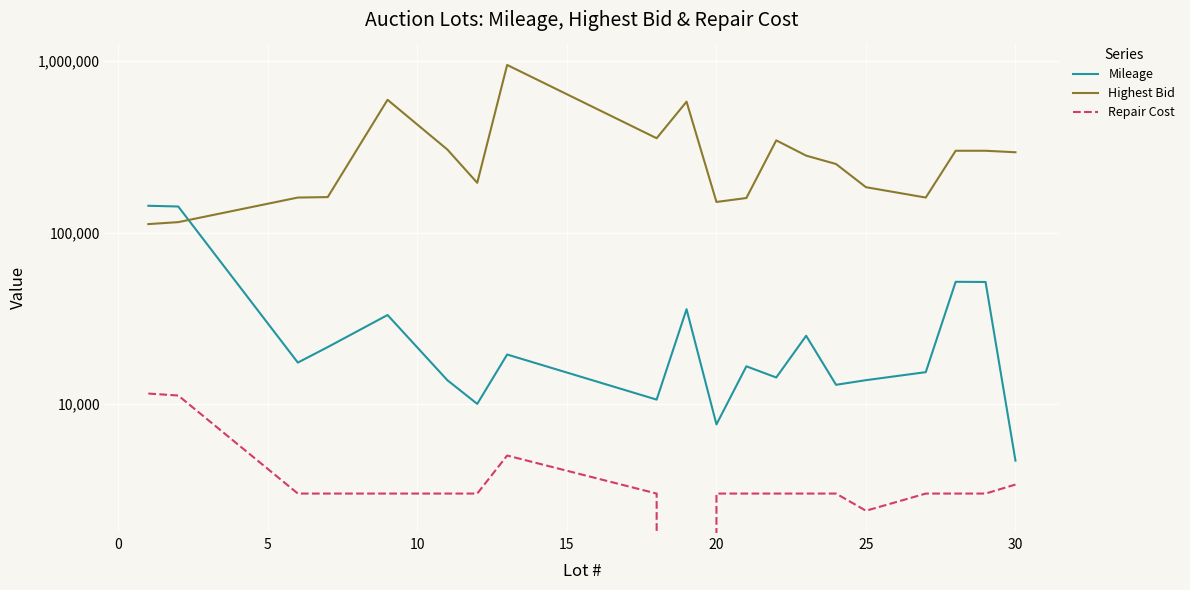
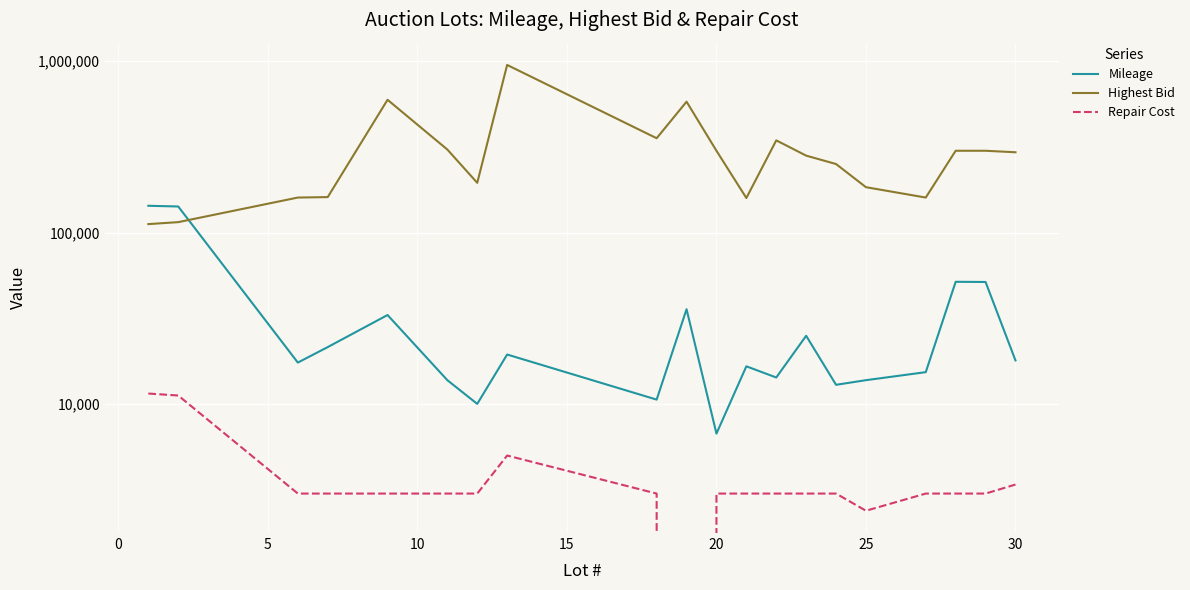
Mileage, 20: 8,000 -> 6,700
Highest Bid, 20: 150,000 -> 300,000
Mileage, 30: 4,700 -> 18,000
